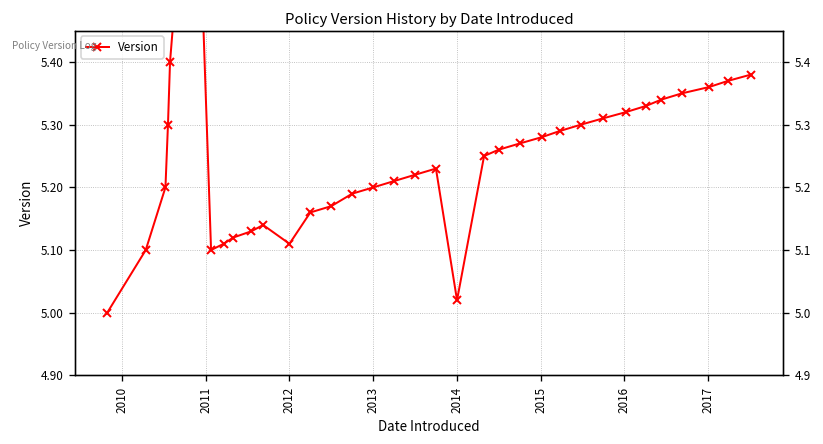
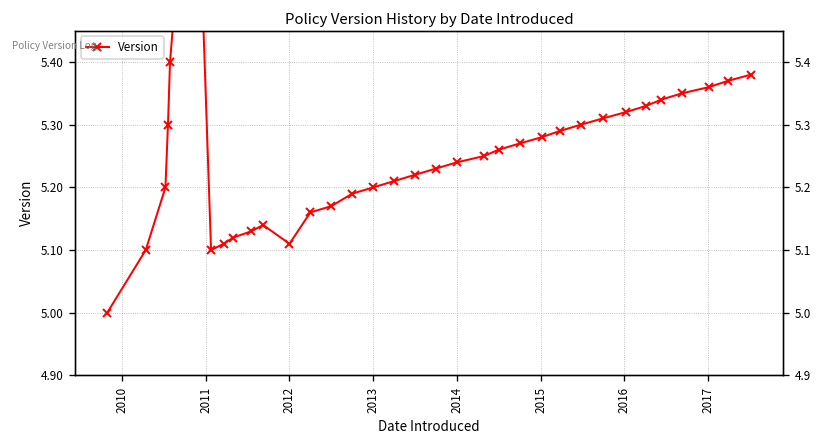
2014: 5.02 -> 5.24
